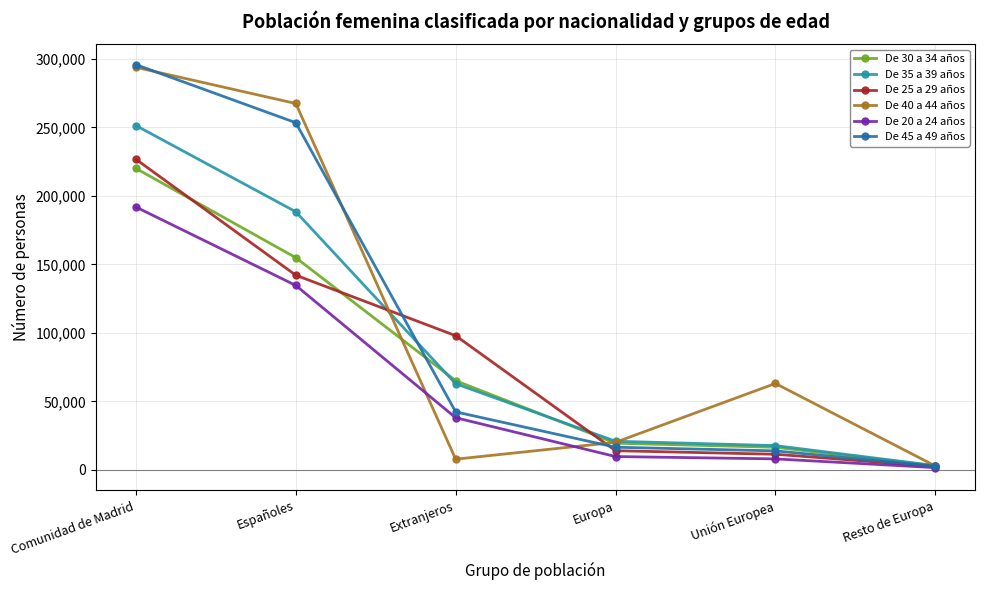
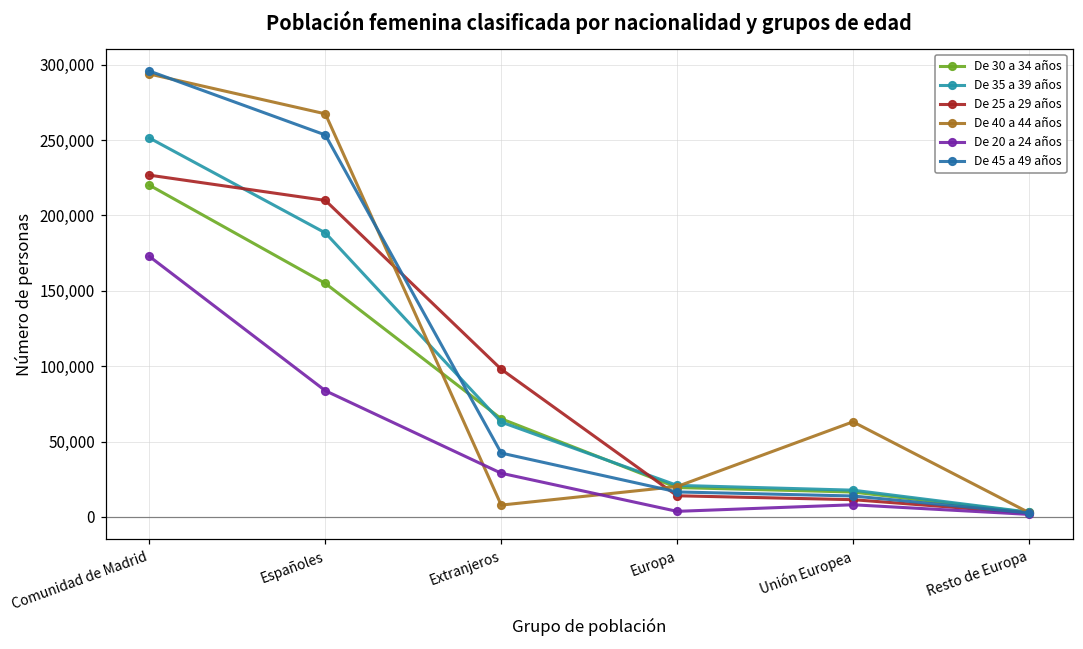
De 20 a 24 años, Comunidad de Madrid: 192,000 -> 173,000
De 25 a 29 años, Españoles: 142,000 -> 210,000
De 20 a 24 años, Españoles: 135,000 -> 84,000
De 20 a 24 años, Extranjeros: 38,000 -> 29,000
De 20 a 24 años, Europa: 10,000 -> 4,000
